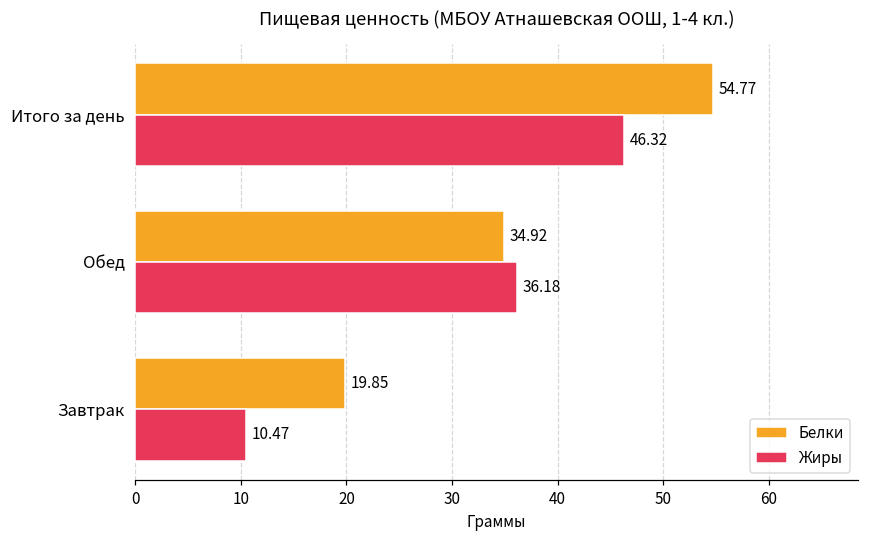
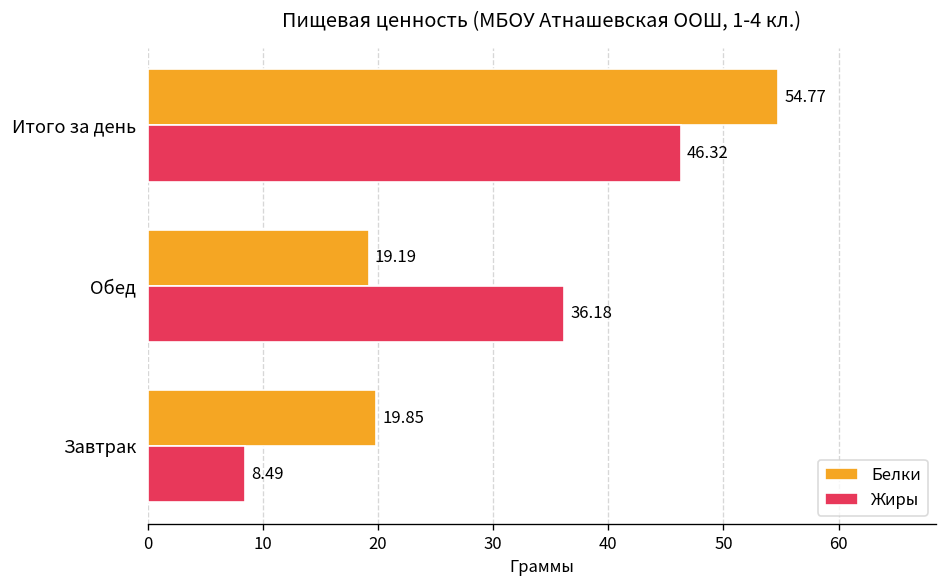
Белки, Обед: 34.92 -> 19.19
Жиры, Завтрак: 10.47 -> 8.49
